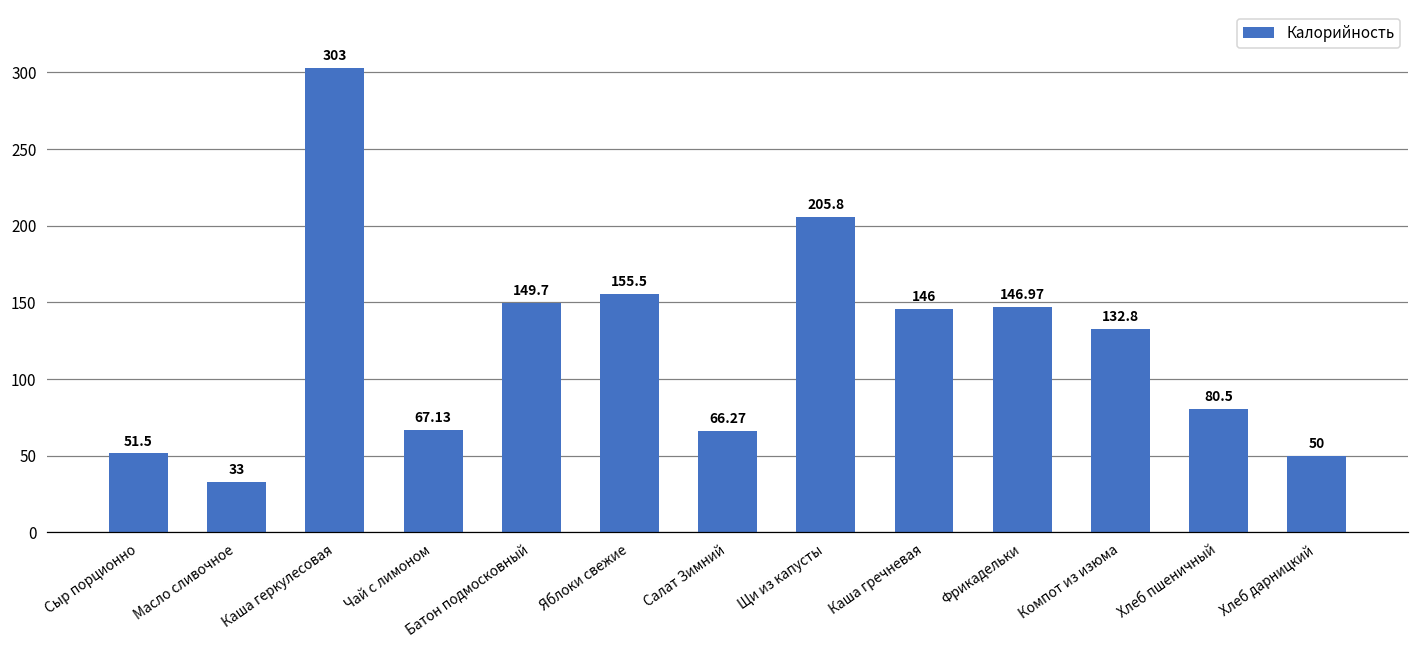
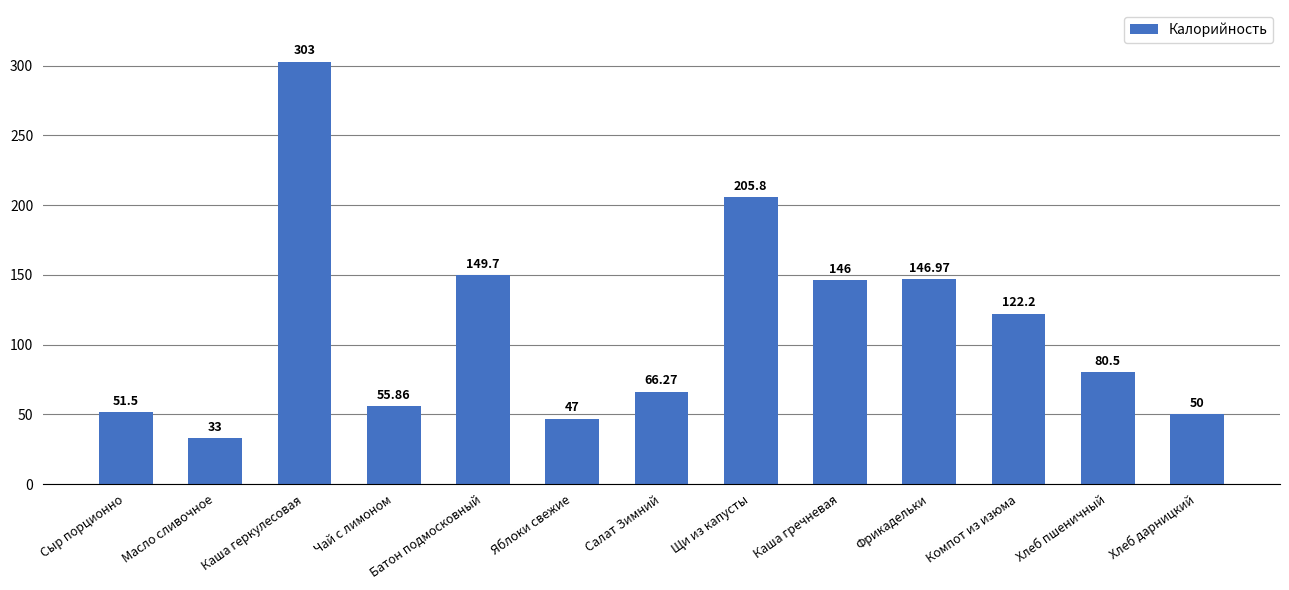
Чай с лимоном: 67.13 -> 55.86
Яблоки свежие: 155.5 -> 47
Компот из изюма: 132.8 -> 122.2
